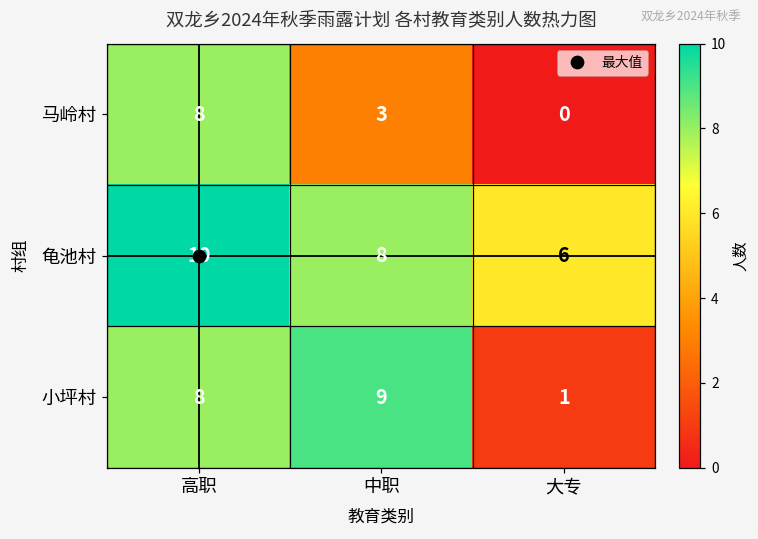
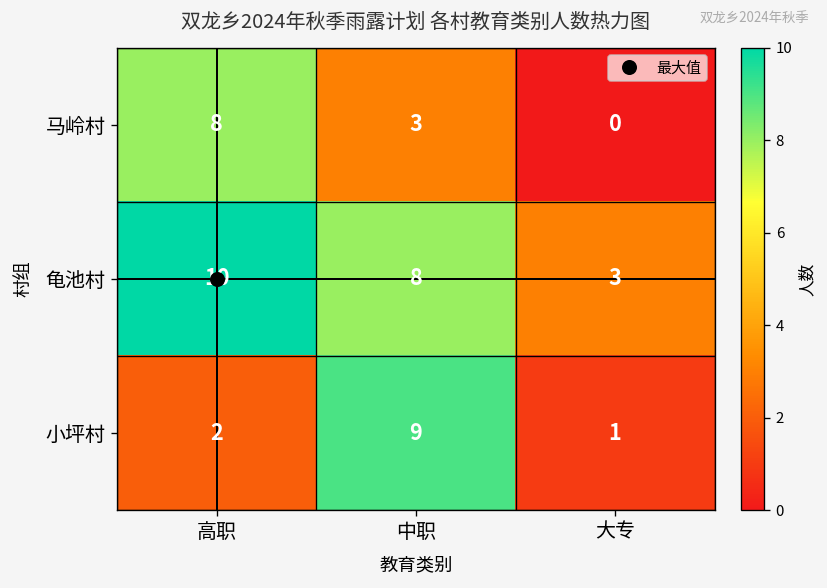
龟池村, 大专: 6 -> 3
小坪村, 高职: 8 -> 2
